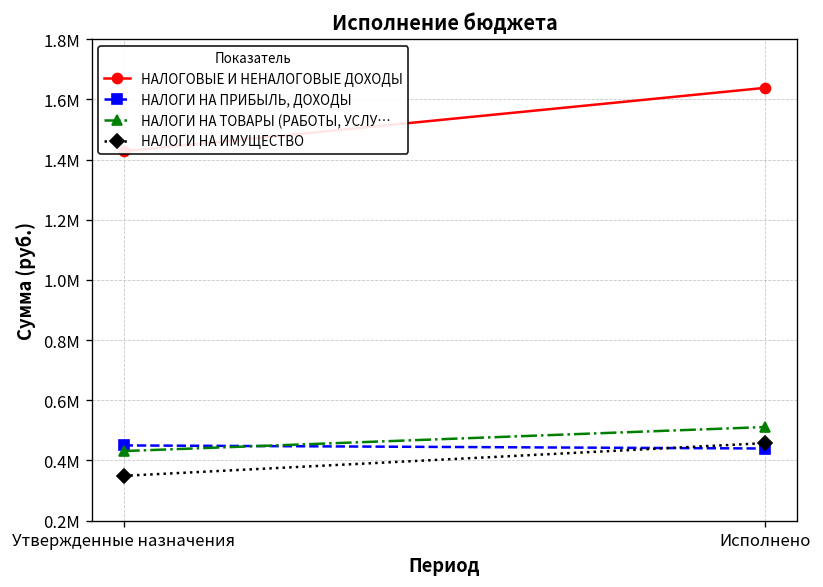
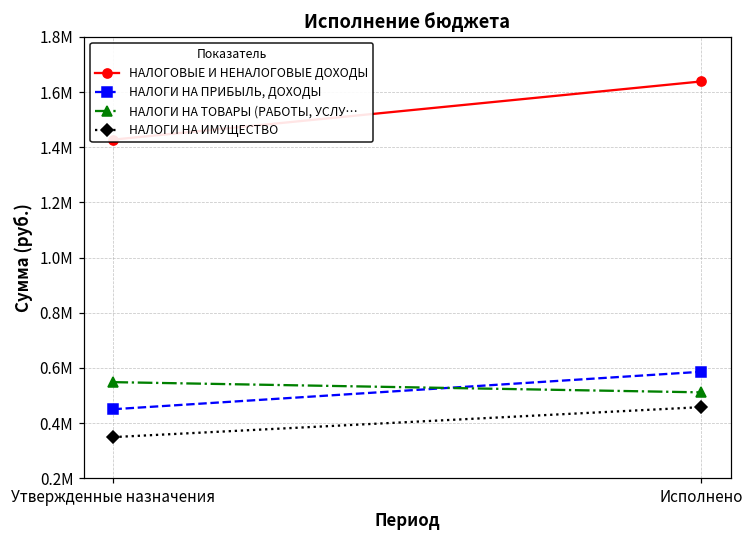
НАЛОГИ НА ТОВАРЫ (РАБОТЫ, УСЛУ…, Утвержденные назначения: 430000 -> 550000
НАЛОГИ НА ПРИБЫЛЬ, ДОХОДЫ, Исполнено: 440000 -> 590000
